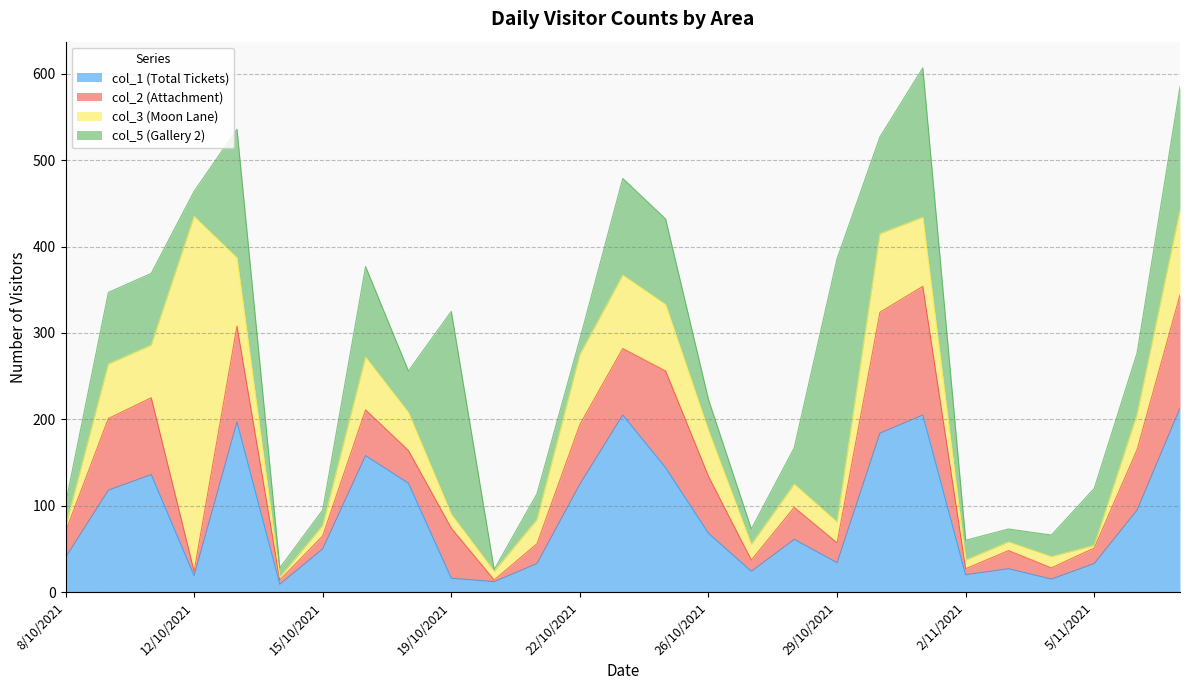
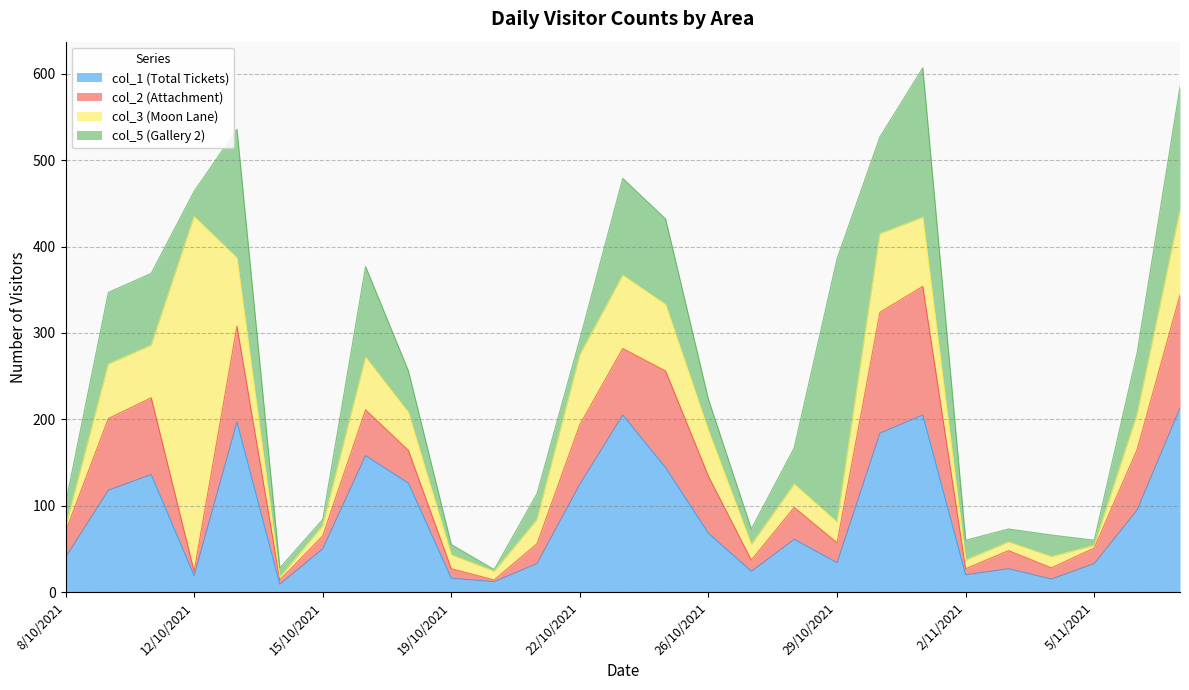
col_5 (Gallery 2), 15/10/2021: 20 -> 10
col_2 (Attachment), 19/10/2021: 60 -> 10
col_5 (Gallery 2), 19/10/2021: 240 -> 10
col_5 (Gallery 2), 5/11/2021: 70 -> 10
